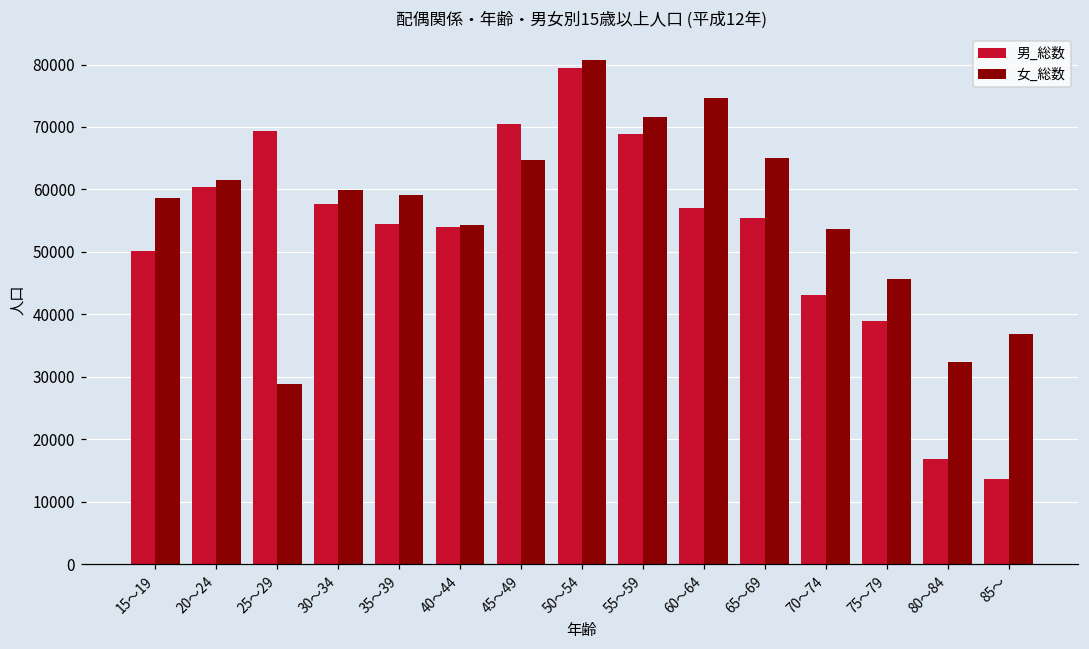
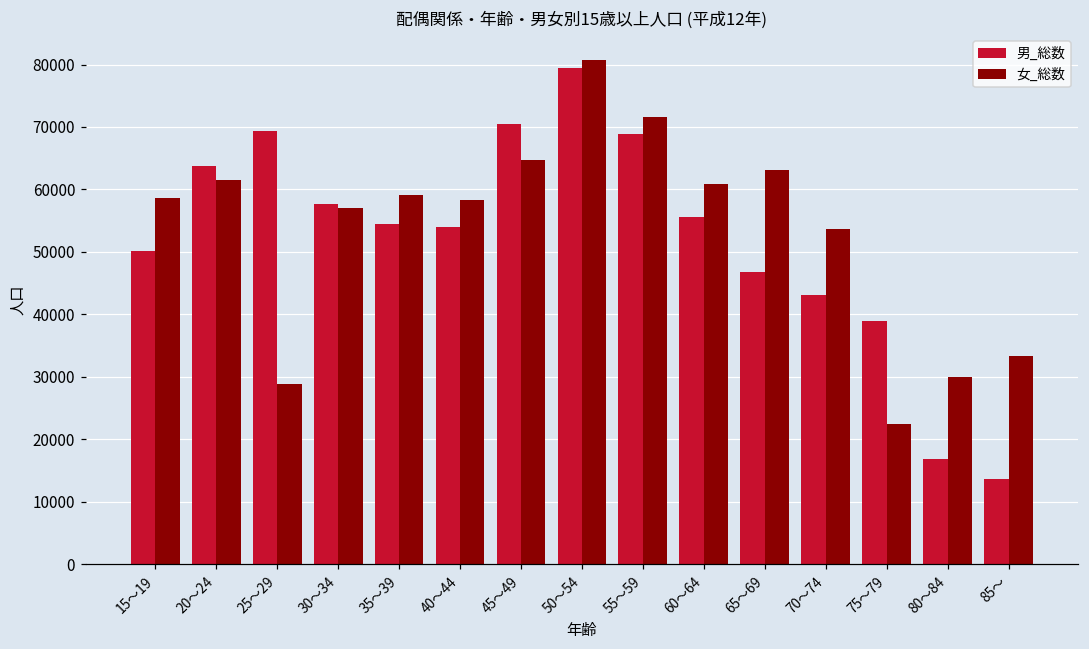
男_総数, 20～24: 60000 -> 64000
女_総数, 30～34: 60000 -> 57000
女_総数, 40～44: 54000 -> 58000
男_総数, 60～64: 57000 -> 56000
女_総数, 60～64: 75000 -> 61000
男_総数, 65～69: 55000 -> 47000
女_総数, 65～69: 65000 -> 63000
女_総数, 75～79: 46000 -> 22000
女_総数, 80～84: 32000 -> 30000
女_総数, 85～: 37000 -> 33000
